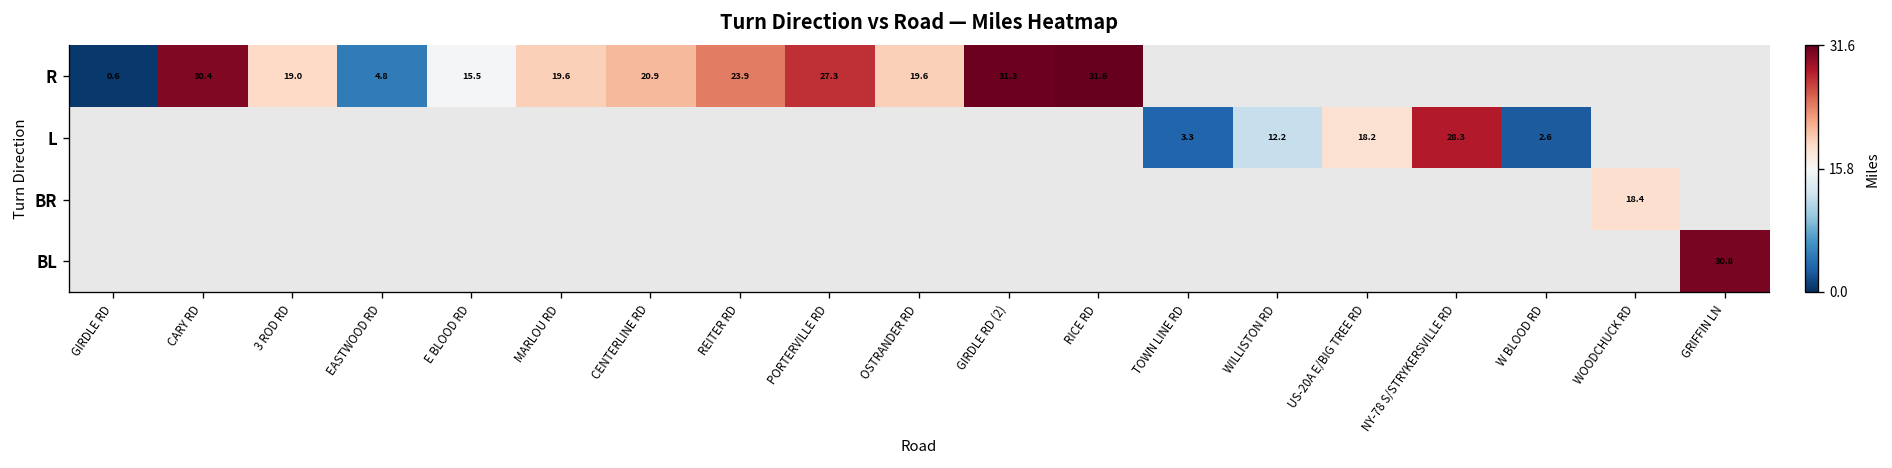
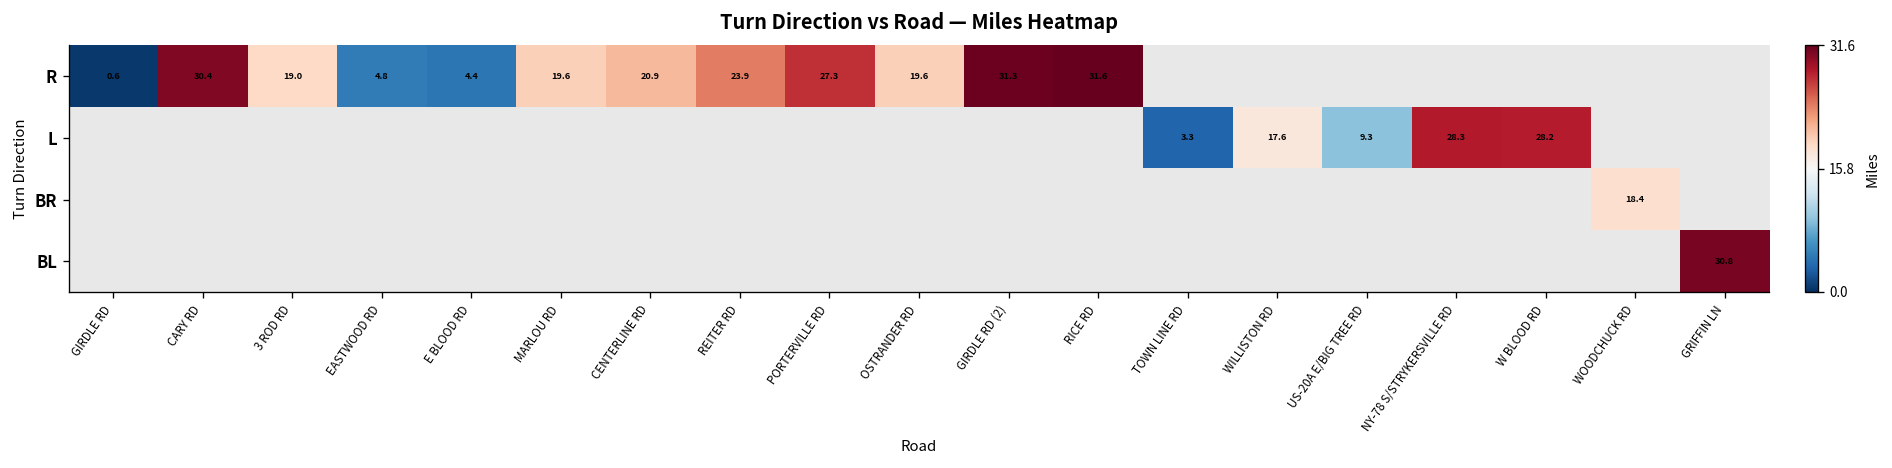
R, E BLOOD RD: 15.5 -> 4.4
L, WILLISTON RD: 12.2 -> 17.6
L, US-20A E/BIG TREE RD: 18.2 -> 9.3
L, W BLOOD RD: 2.6 -> 28.2
